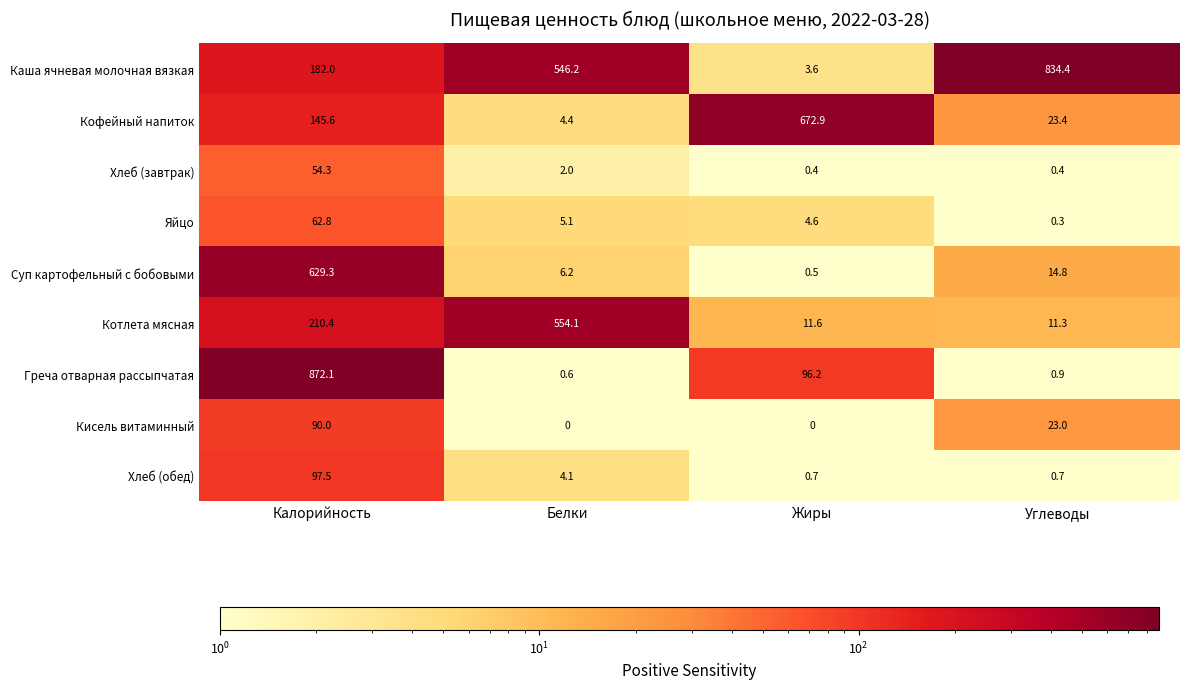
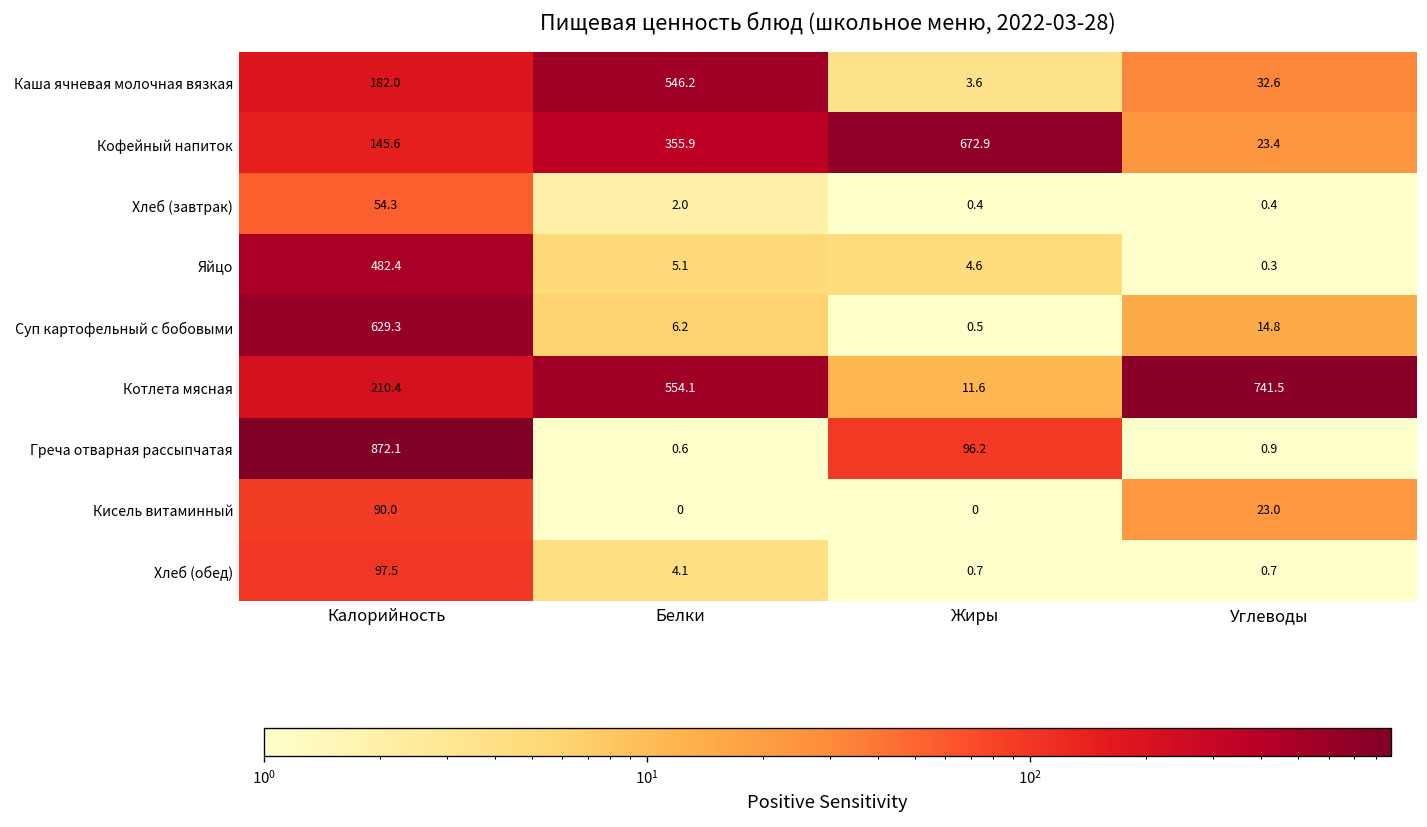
Каша ячневая молочная вязкая, Углеводы: 834.4 -> 32.6
Кофейный напиток, Белки: 4.4 -> 355.9
Яйцо, Калорийность: 62.8 -> 482.4
Котлета мясная, Углеводы: 11.3 -> 741.5
